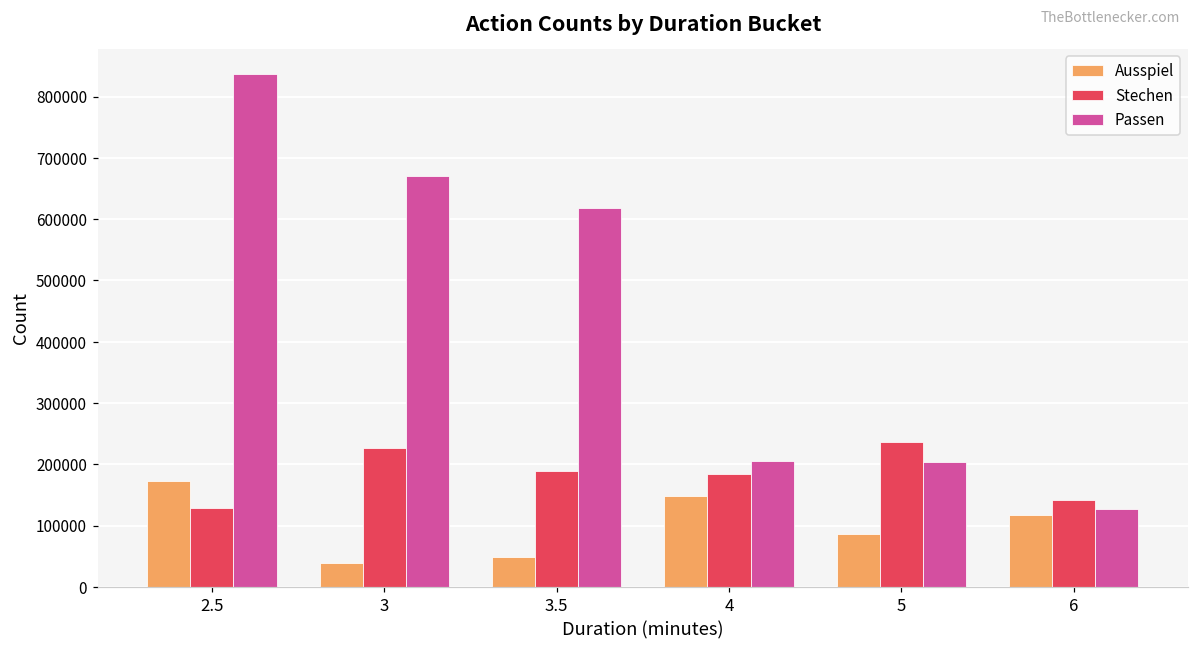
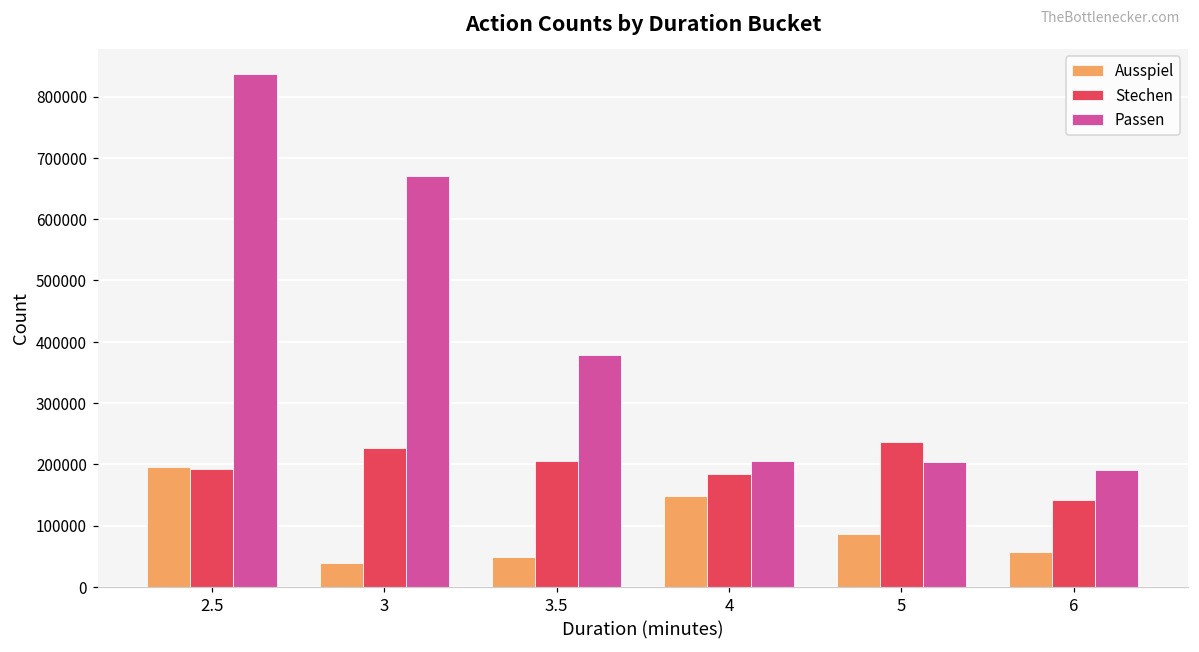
Ausspiel, 2.5: 170000 -> 200000
Stechen, 2.5: 130000 -> 190000
Stechen, 3.5: 190000 -> 210000
Passen, 3.5: 620000 -> 380000
Ausspiel, 6: 120000 -> 60000
Passen, 6: 130000 -> 190000
